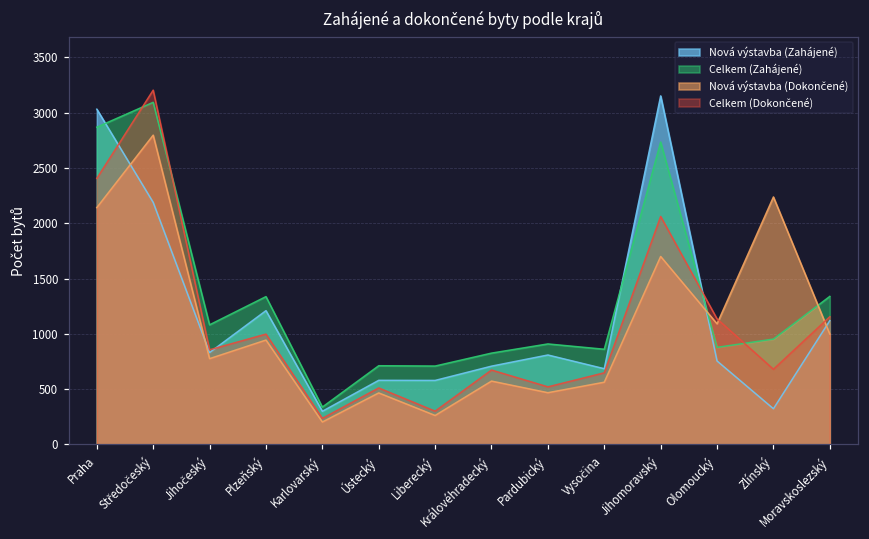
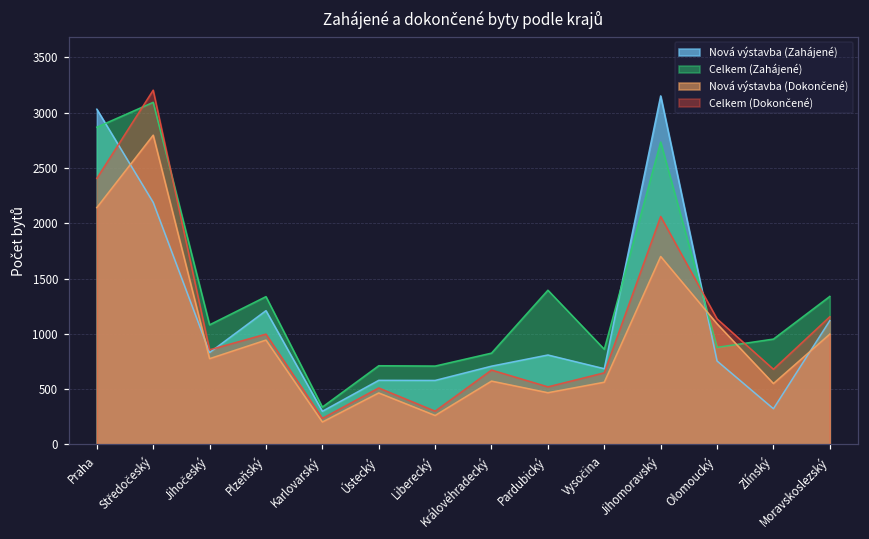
Celkem (Zahájené), Pardubický: 910 -> 1400
Nová výstavba (Dokončené), Zlínský: 2240 -> 550
